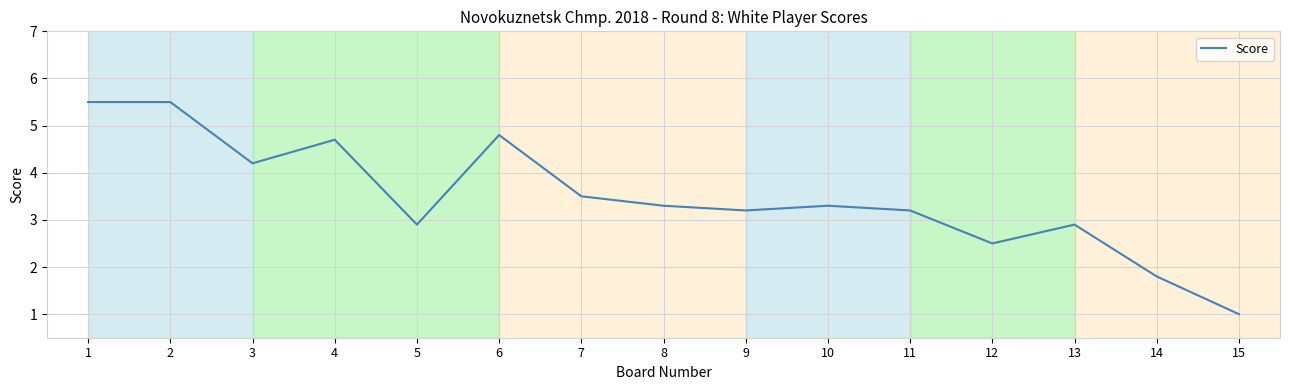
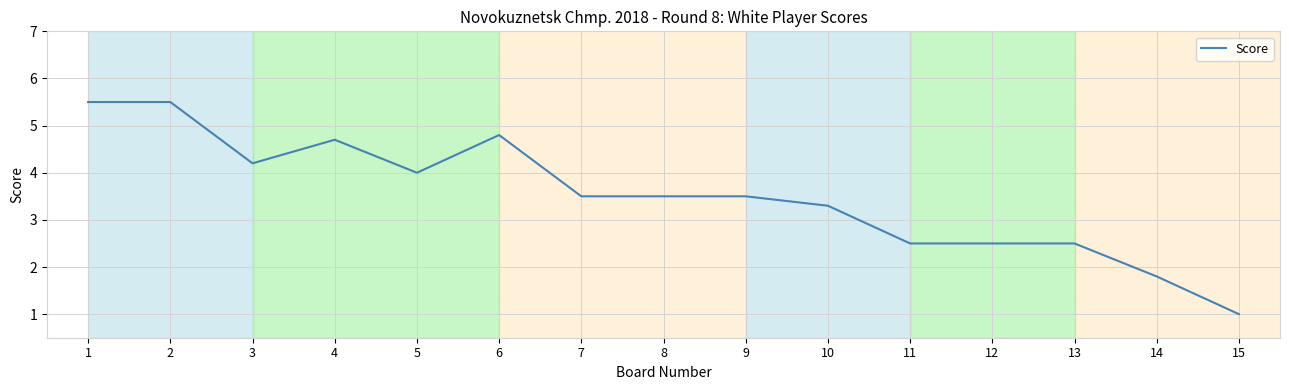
5: 2.9 -> 4.0
8: 3.3 -> 3.5
9: 3.2 -> 3.5
11: 3.2 -> 2.5
13: 2.9 -> 2.5
